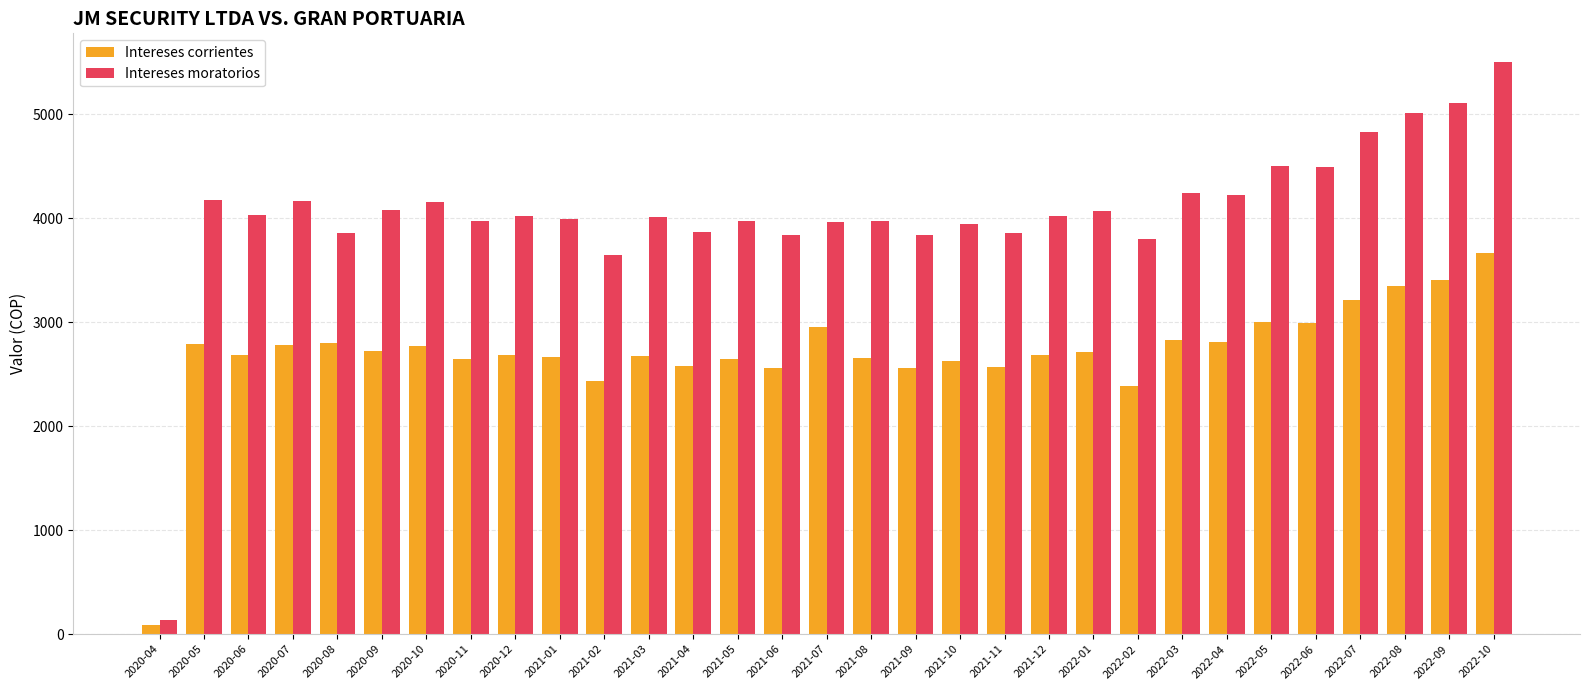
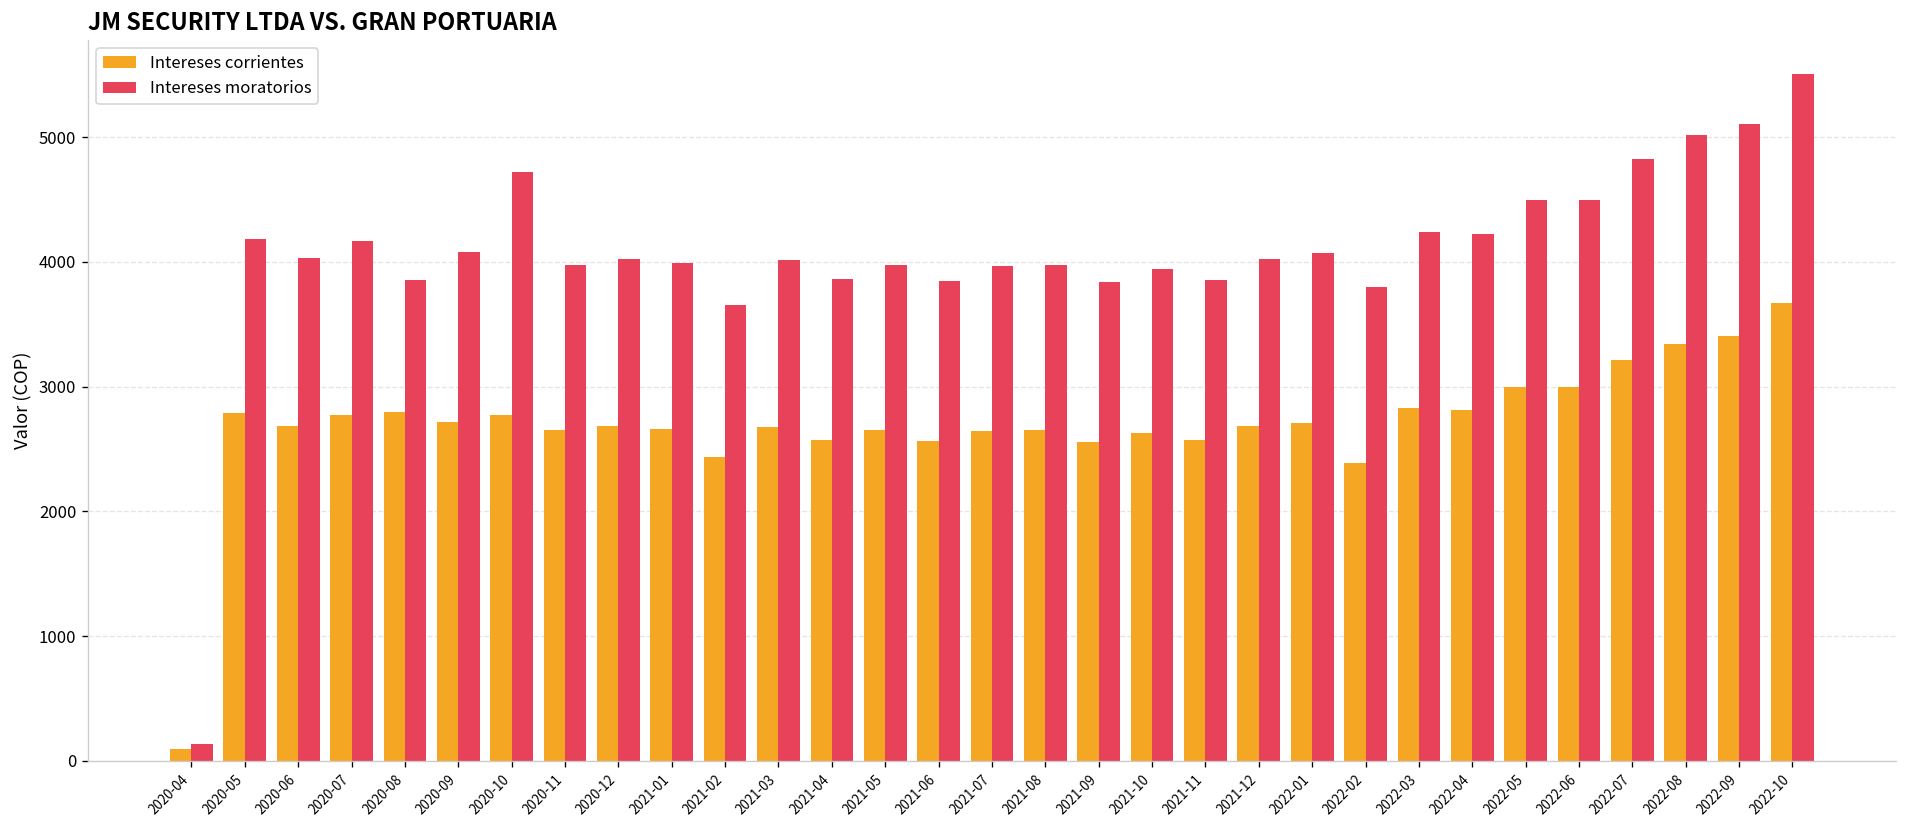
Intereses moratorios, 2020-10: 4160 -> 4720
Intereses corrientes, 2021-07: 2950 -> 2640
